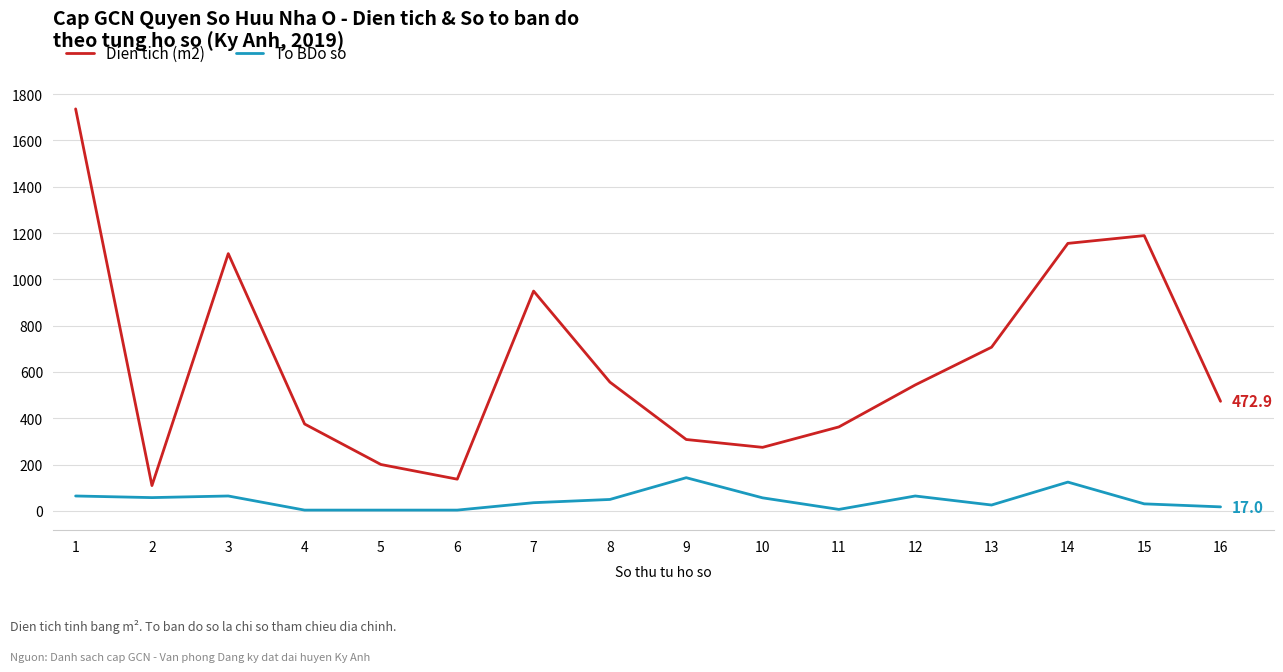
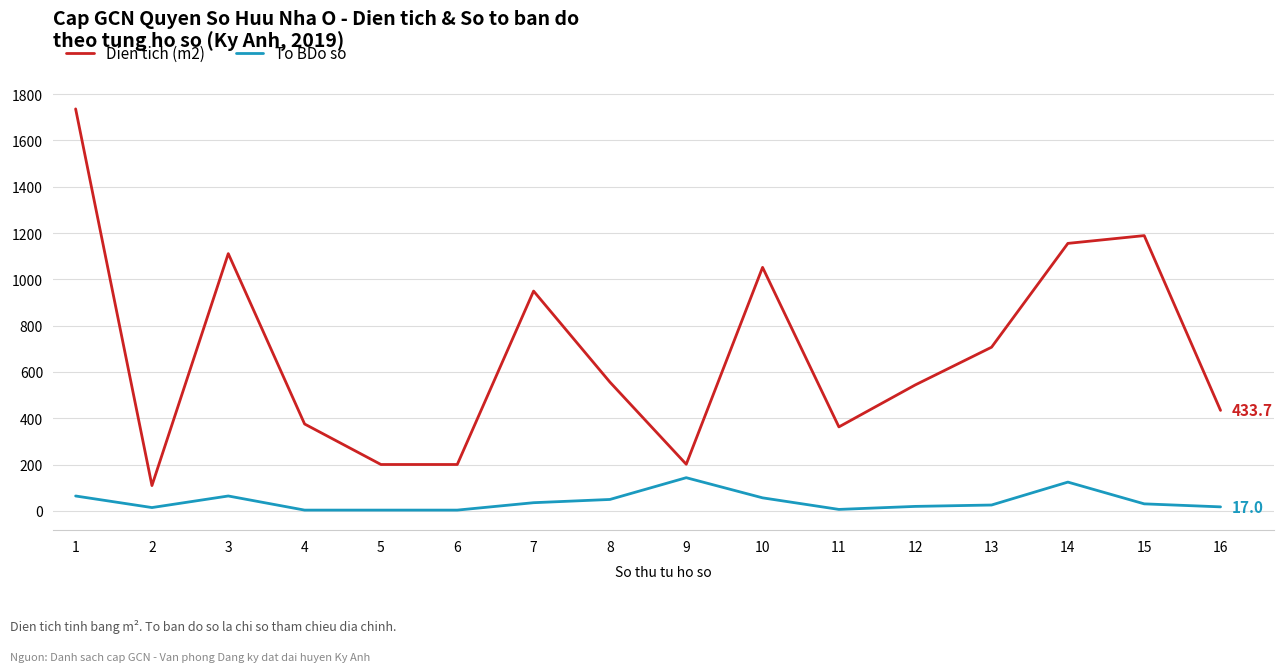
To BDo so, 2: 60 -> 10
Dien tich (m2), 6: 140 -> 200
Dien tich (m2), 9: 310 -> 200
Dien tich (m2), 10: 270 -> 1050
To BDo so, 12: 60 -> 20
Dien tich (m2), 16: 472.9 -> 433.7
